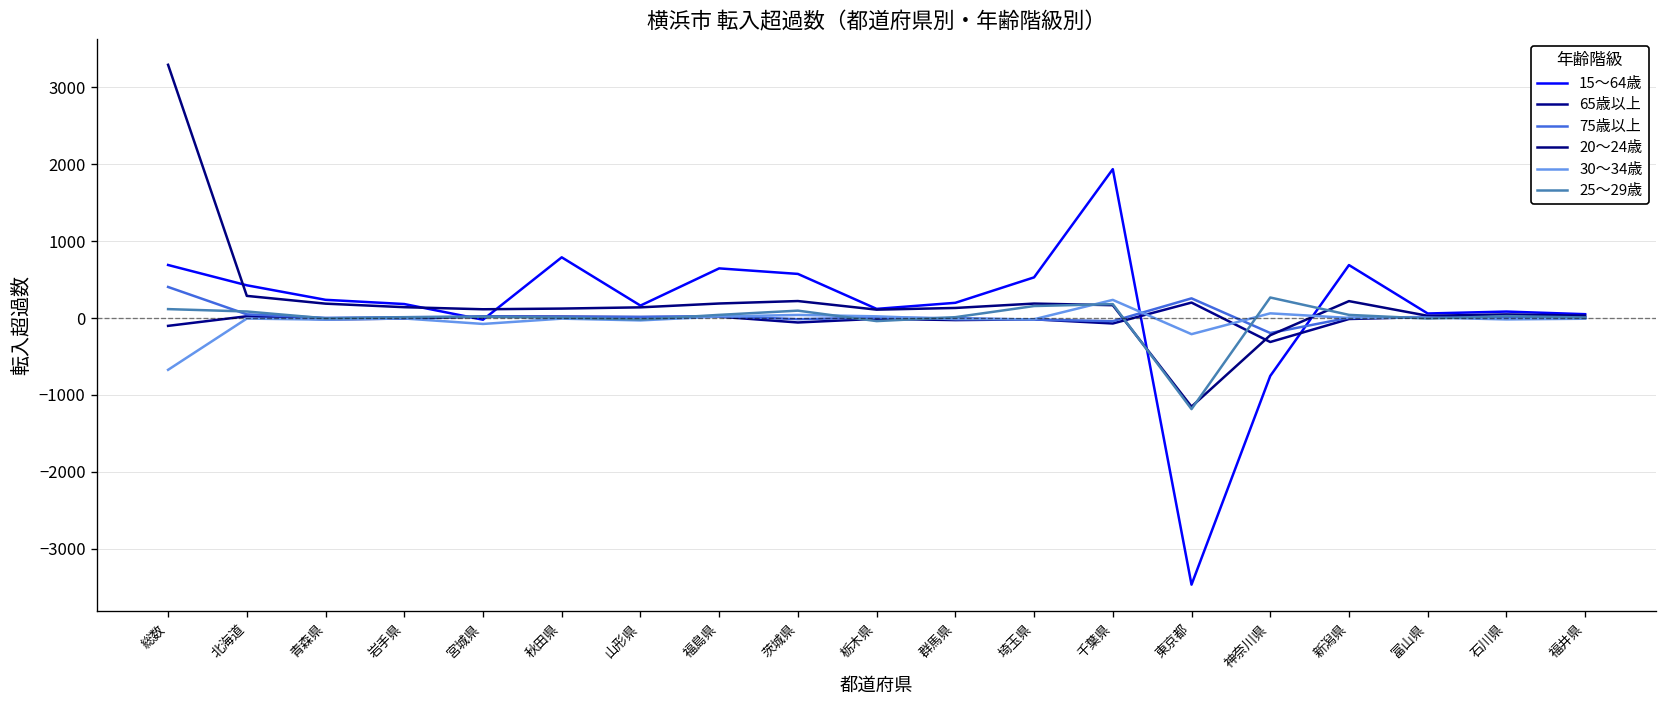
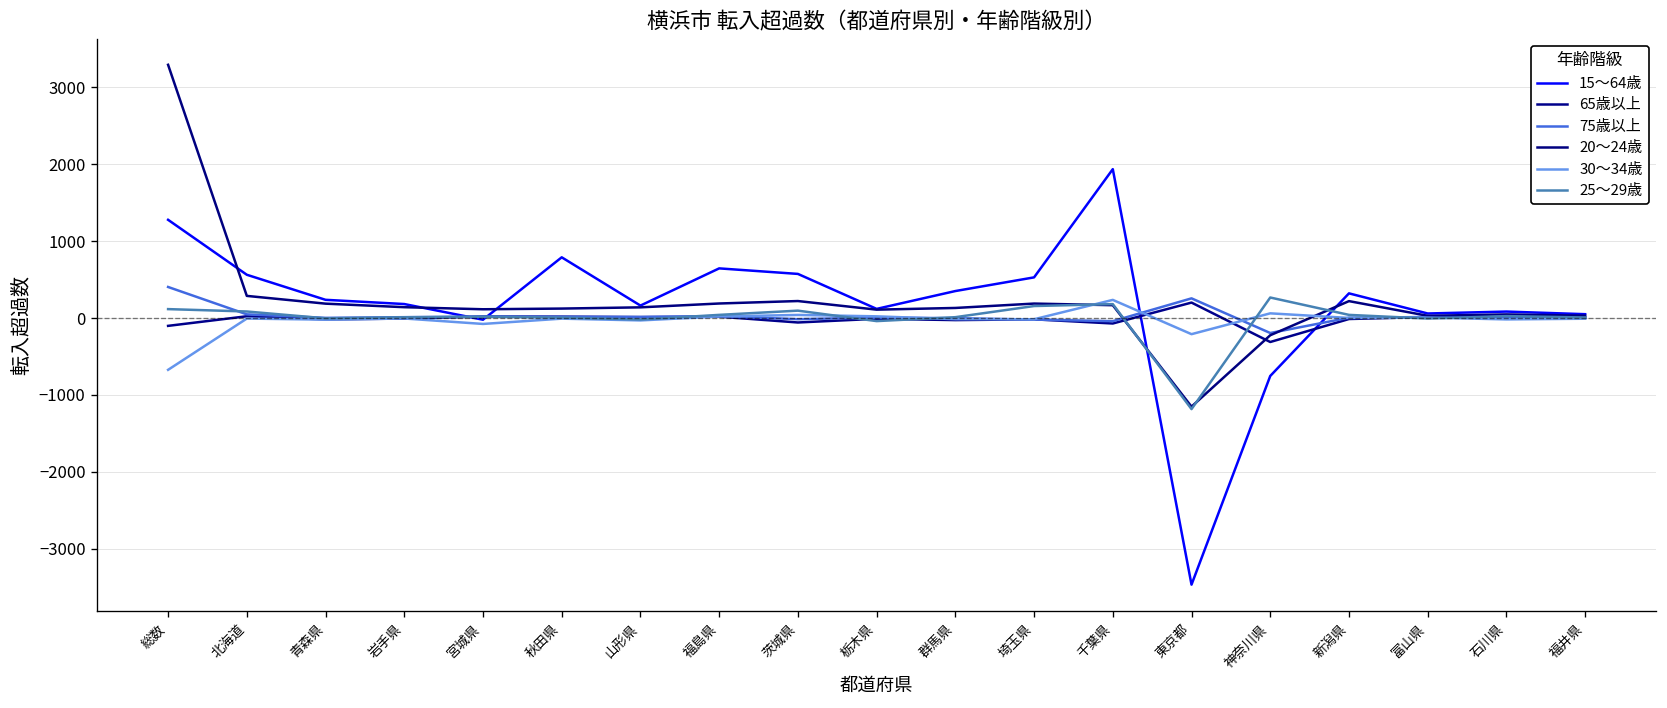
15～64歳, 総数: 700 -> 1300
15～64歳, 北海道: 400 -> 600
15～64歳, 群馬県: 200 -> 400
15～64歳, 新潟県: 700 -> 300
